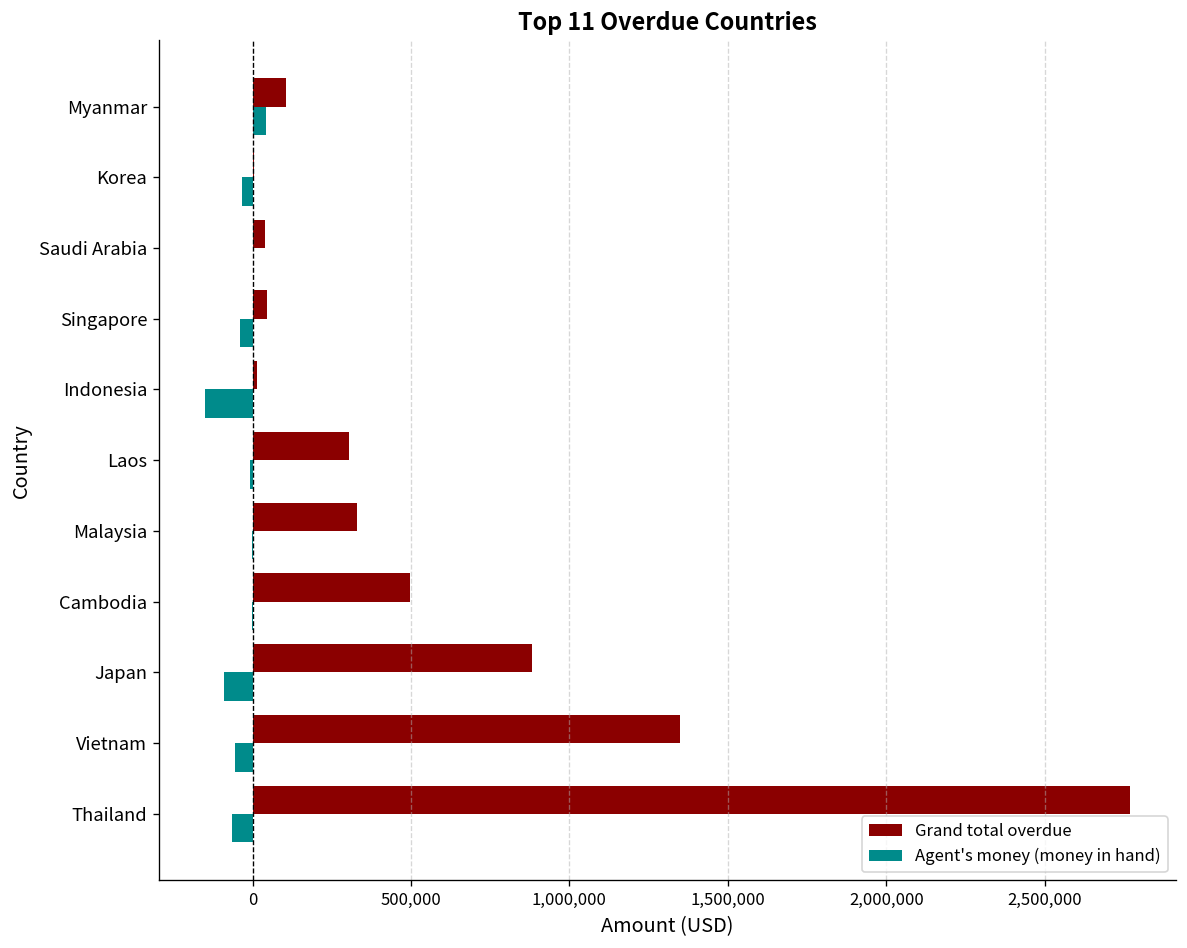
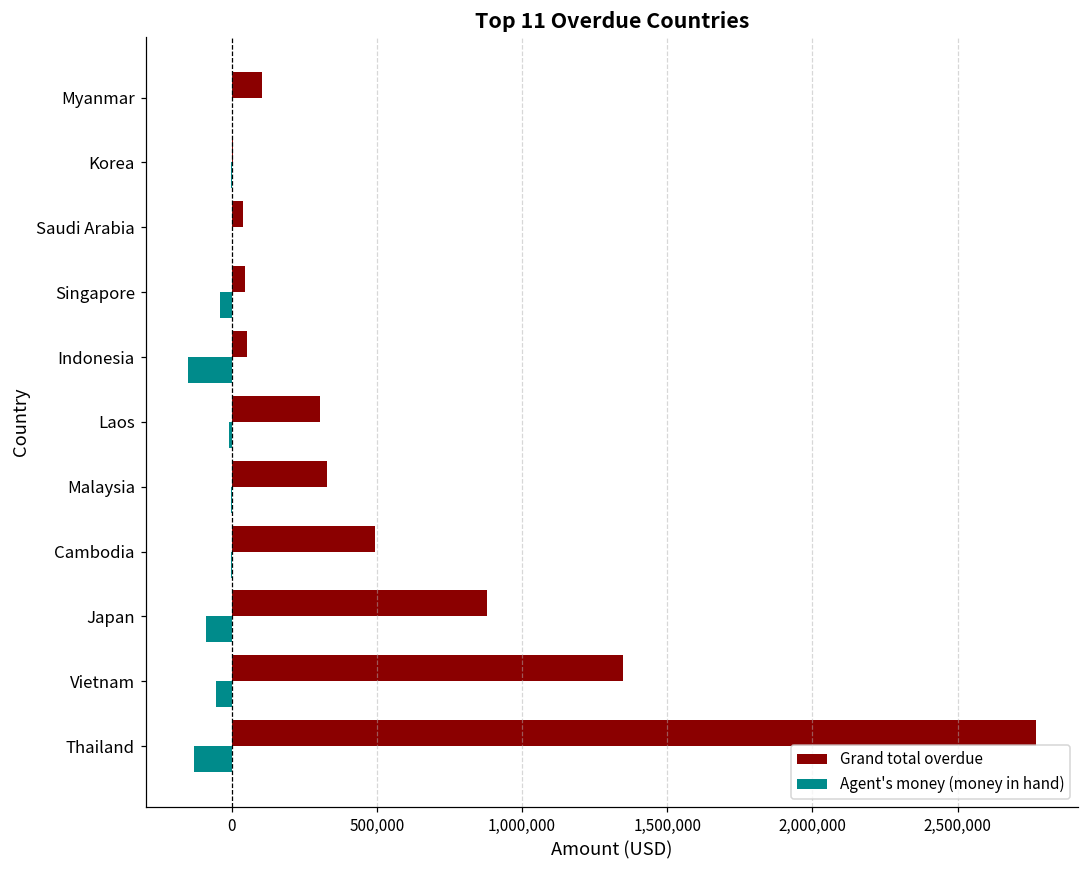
Agent's money (money in hand), Myanmar: 40,000 -> 0
Agent's money (money in hand), Korea: -30,000 -> 0
Grand total overdue, Indonesia: 20,000 -> 50,000
Agent's money (money in hand), Thailand: -70,000 -> -130,000
